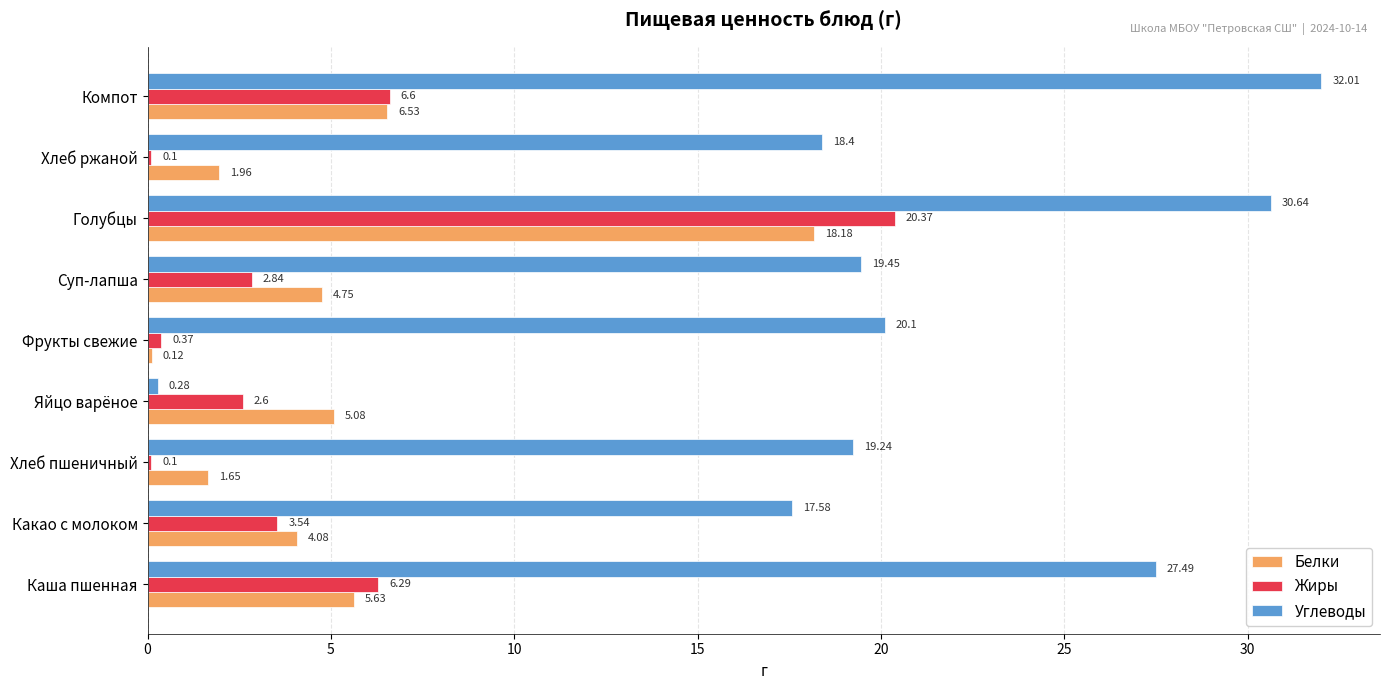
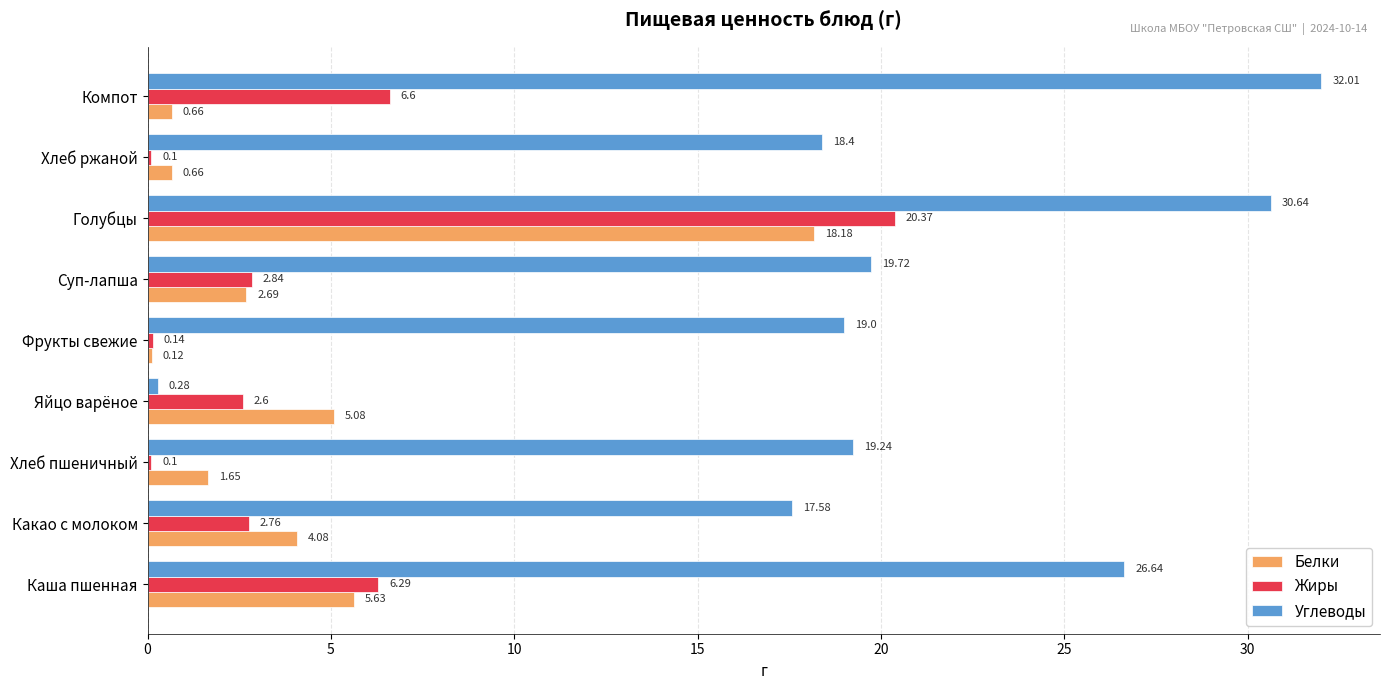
Белки, Компот: 6.53 -> 0.66
Белки, Хлеб ржаной: 1.96 -> 0.66
Углеводы, Суп-лапша: 19.45 -> 19.72
Белки, Суп-лапша: 4.75 -> 2.69
Углеводы, Фрукты свежие: 20.1 -> 19.0
Жиры, Фрукты свежие: 0.37 -> 0.14
Жиры, Какао с молоком: 3.54 -> 2.76
Углеводы, Каша пшенная: 27.49 -> 26.64
